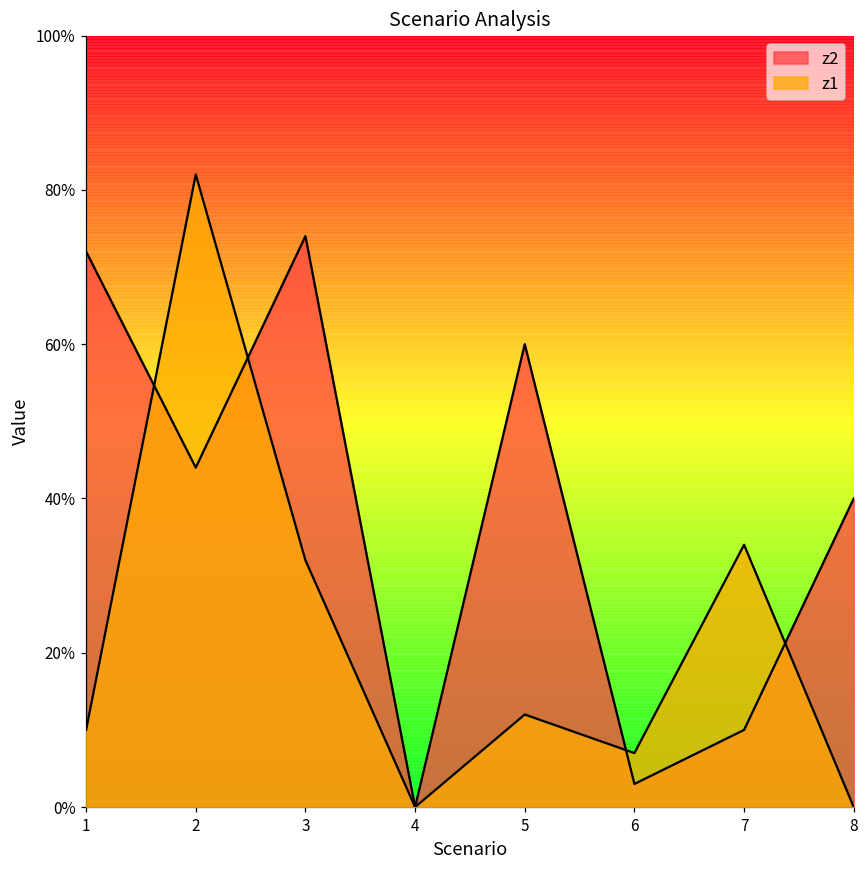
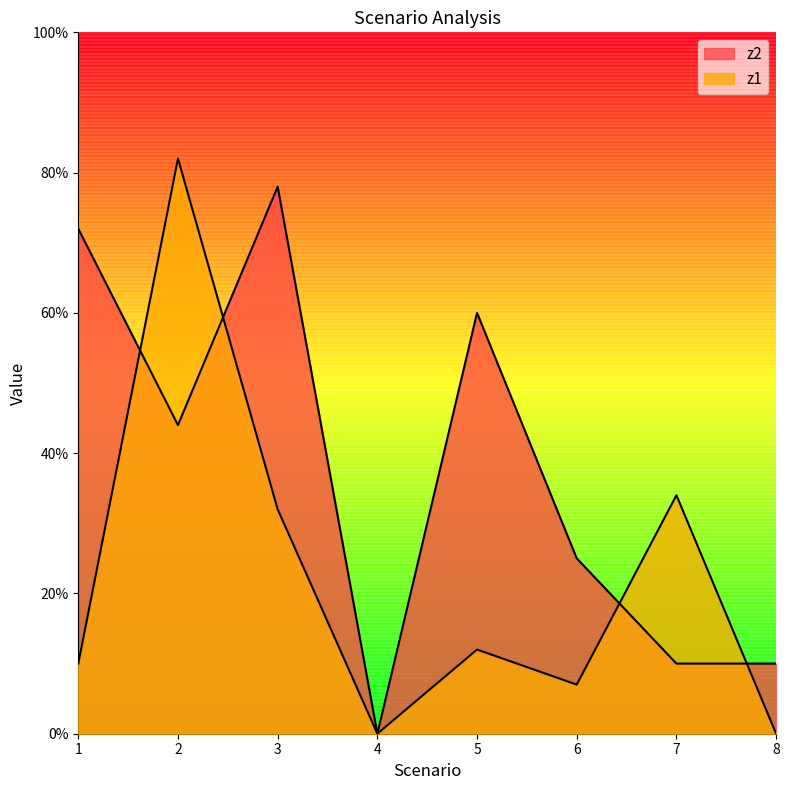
z2, 3: 74% -> 78%
z2, 6: 3% -> 25%
z2, 8: 40% -> 10%
